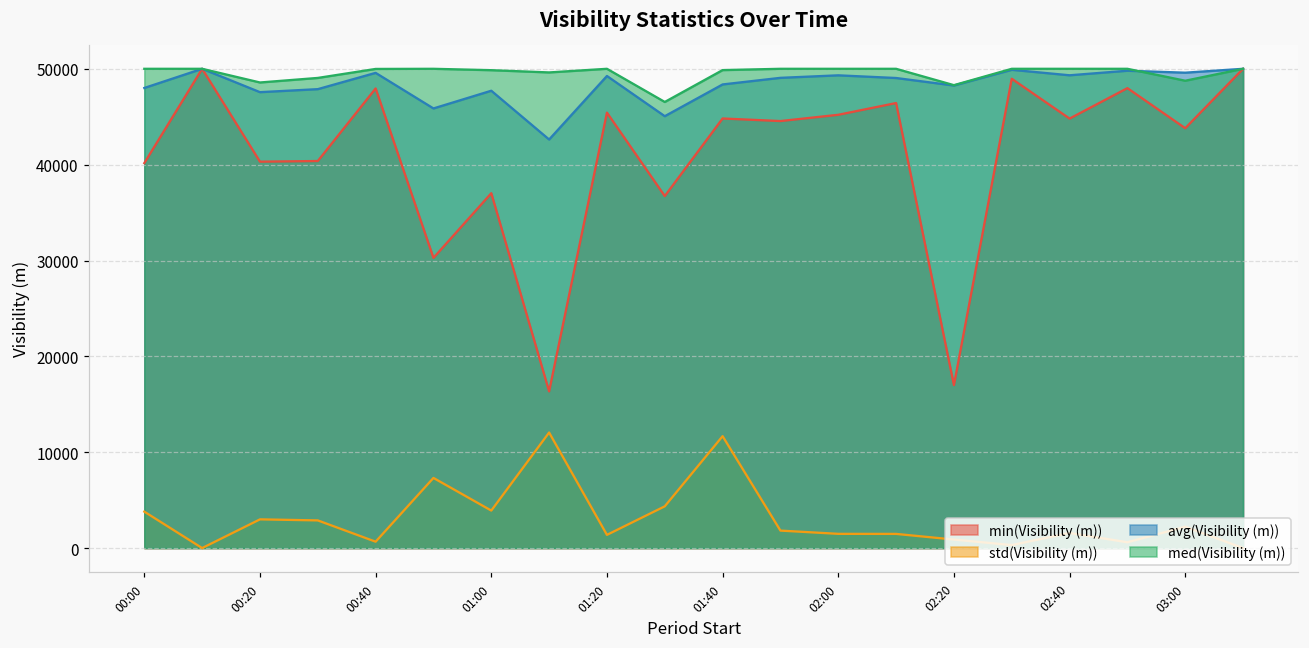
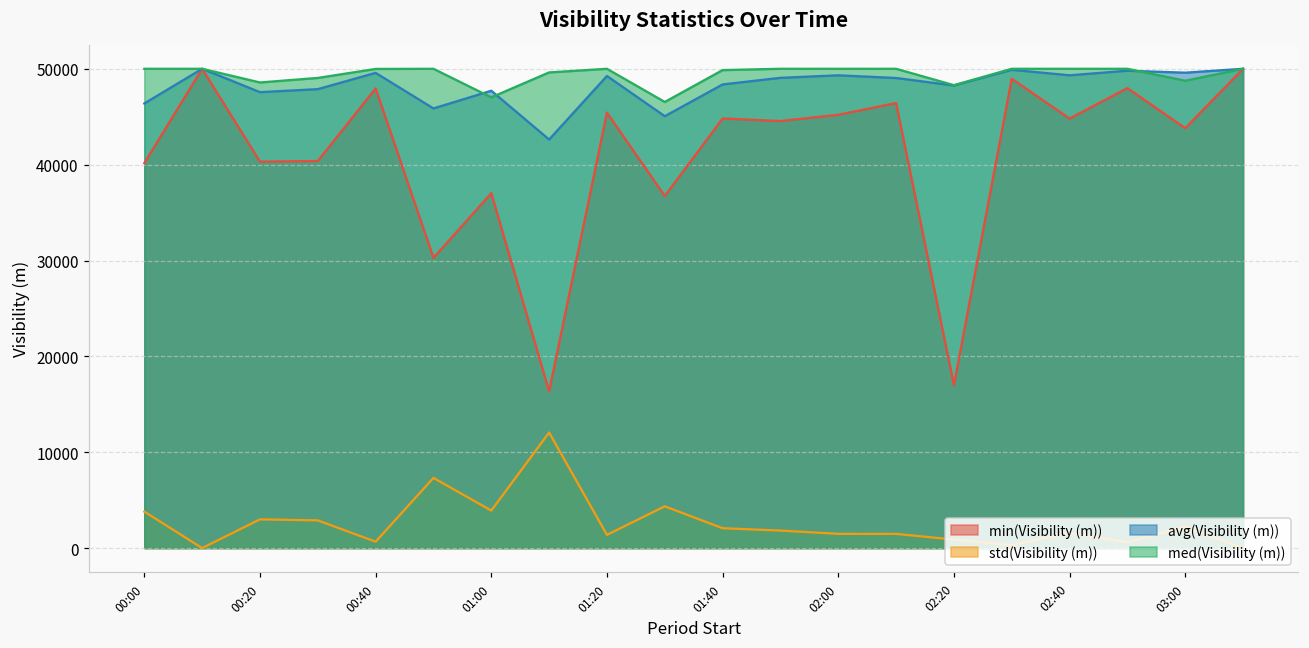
avg(Visibility (m)), 00:00: 48000 -> 46000
med(Visibility (m)), 01:00: 50000 -> 47000
std(Visibility (m)), 01:40: 12000 -> 2000
